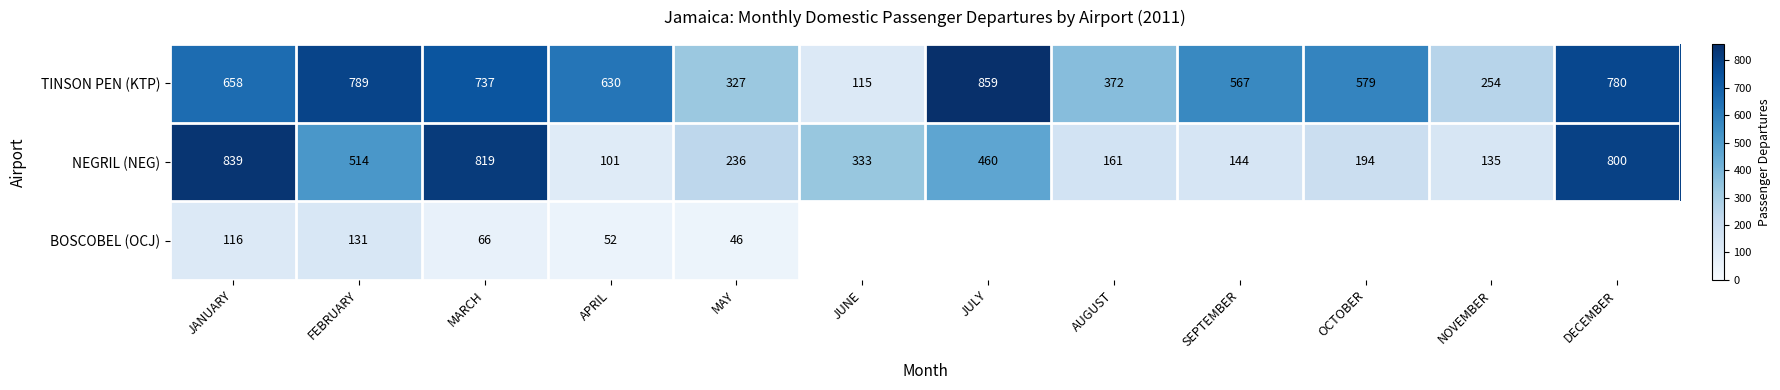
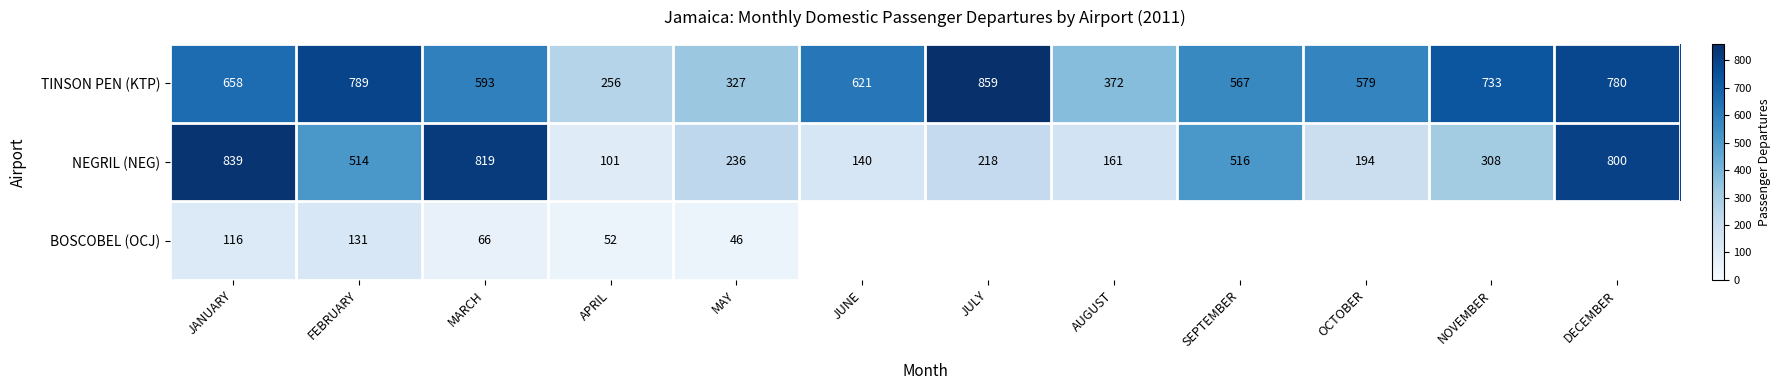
TINSON PEN (KTP), MARCH: 737 -> 593
TINSON PEN (KTP), APRIL: 630 -> 256
TINSON PEN (KTP), JUNE: 115 -> 621
TINSON PEN (KTP), NOVEMBER: 254 -> 733
NEGRIL (NEG), JUNE: 333 -> 140
NEGRIL (NEG), JULY: 460 -> 218
NEGRIL (NEG), SEPTEMBER: 144 -> 516
NEGRIL (NEG), NOVEMBER: 135 -> 308
